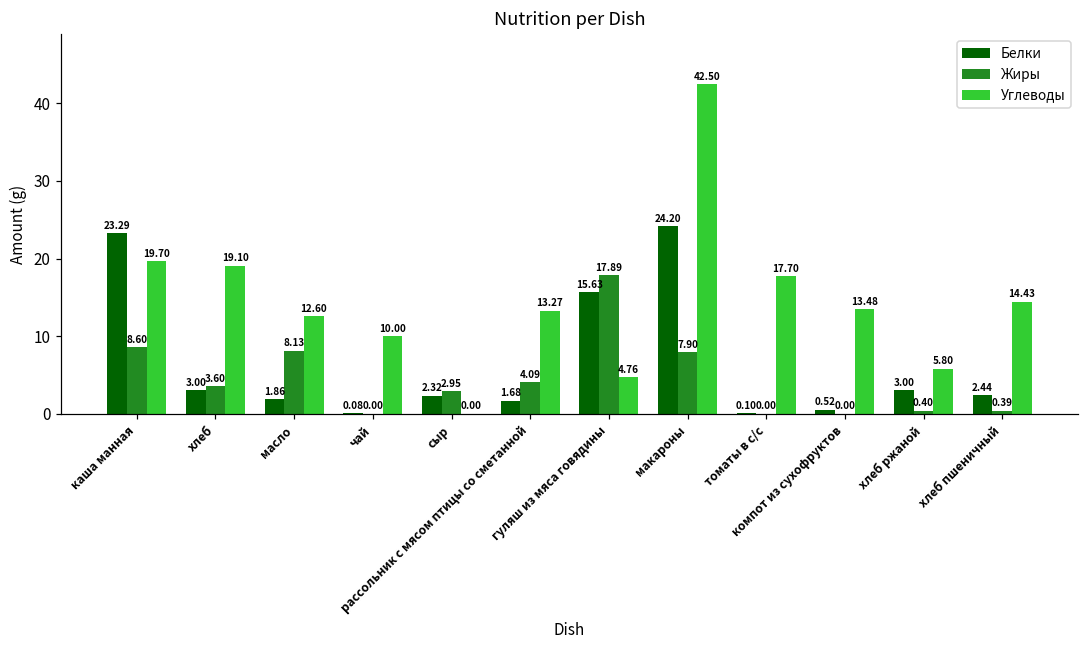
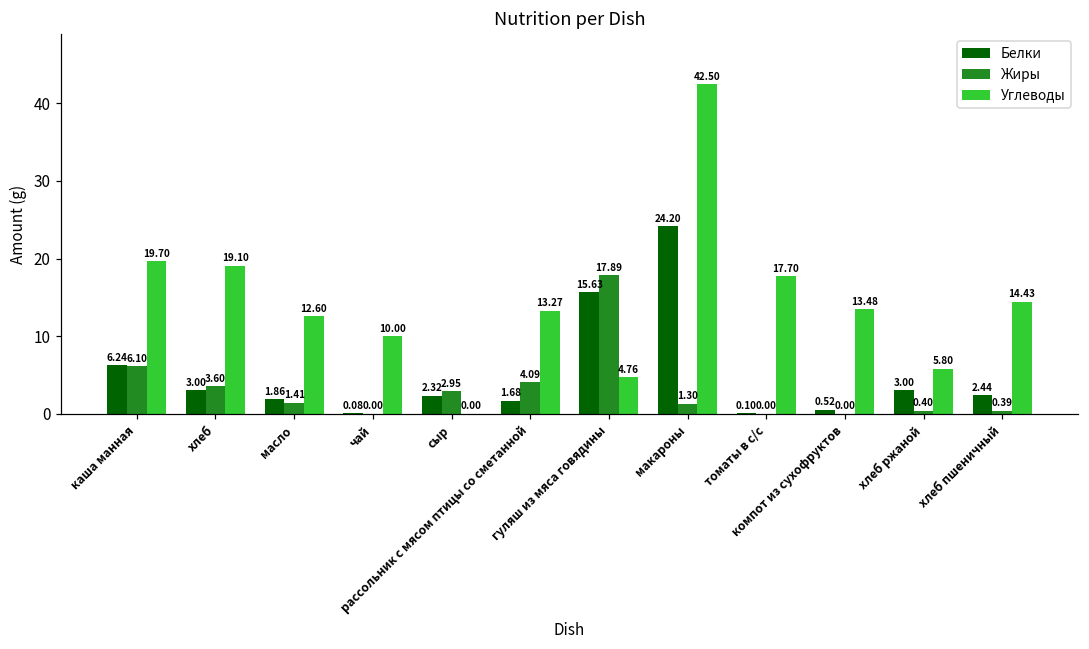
Белки, каша манная: 23.29 -> 6.24
Жиры, каша манная: 8.60 -> 6.10
Жиры, масло: 8.13 -> 1.41
Жиры, макароны: 7.90 -> 1.30
